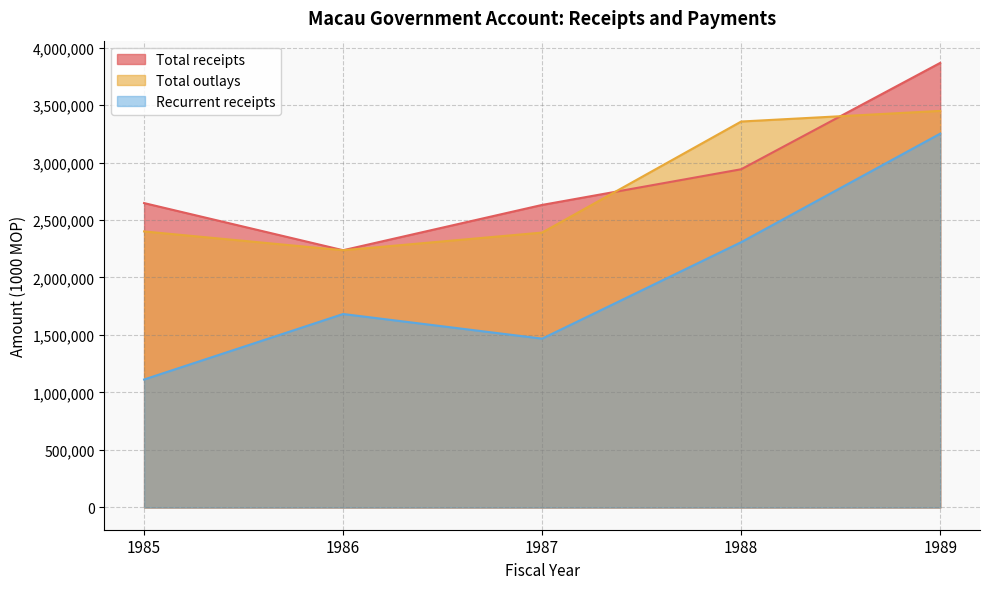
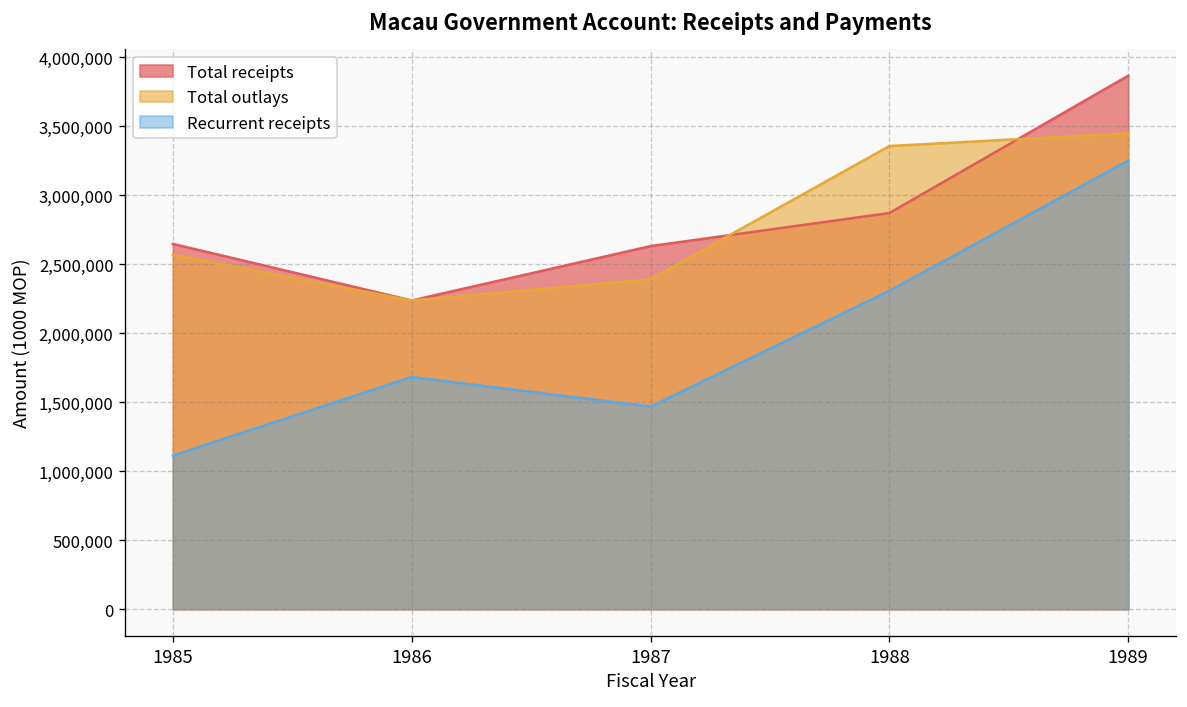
Total outlays, 1985: 2,400,000 -> 2,570,000
Total receipts, 1988: 2,940,000 -> 2,870,000
